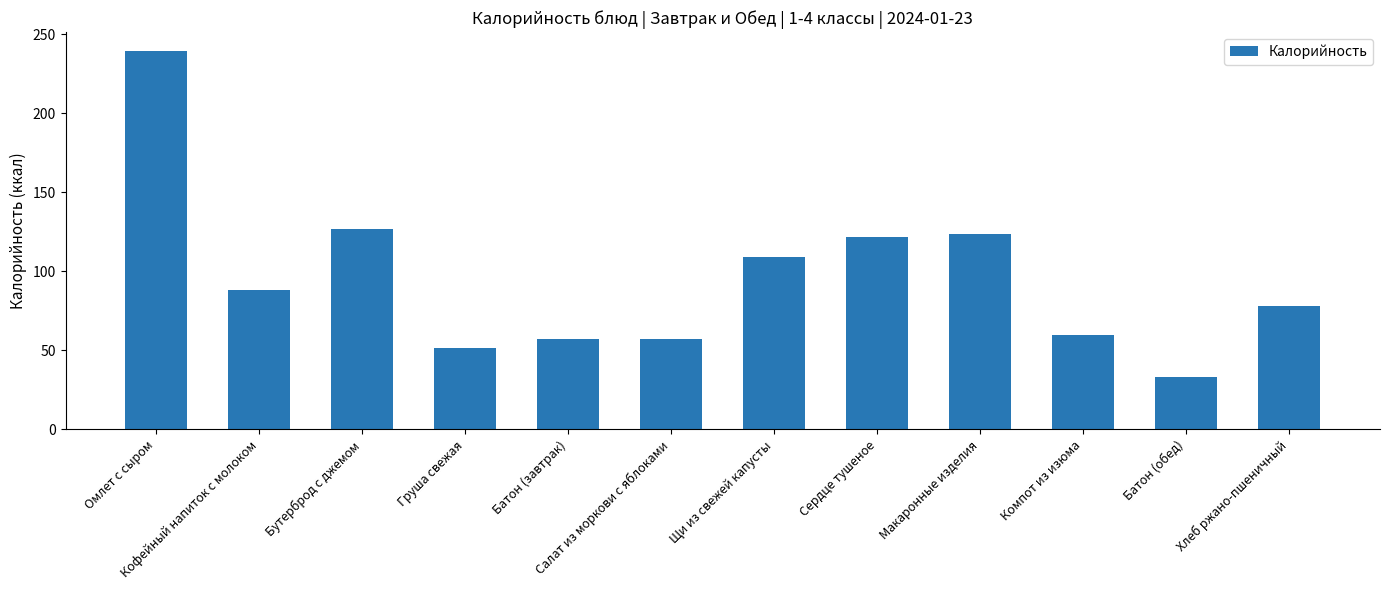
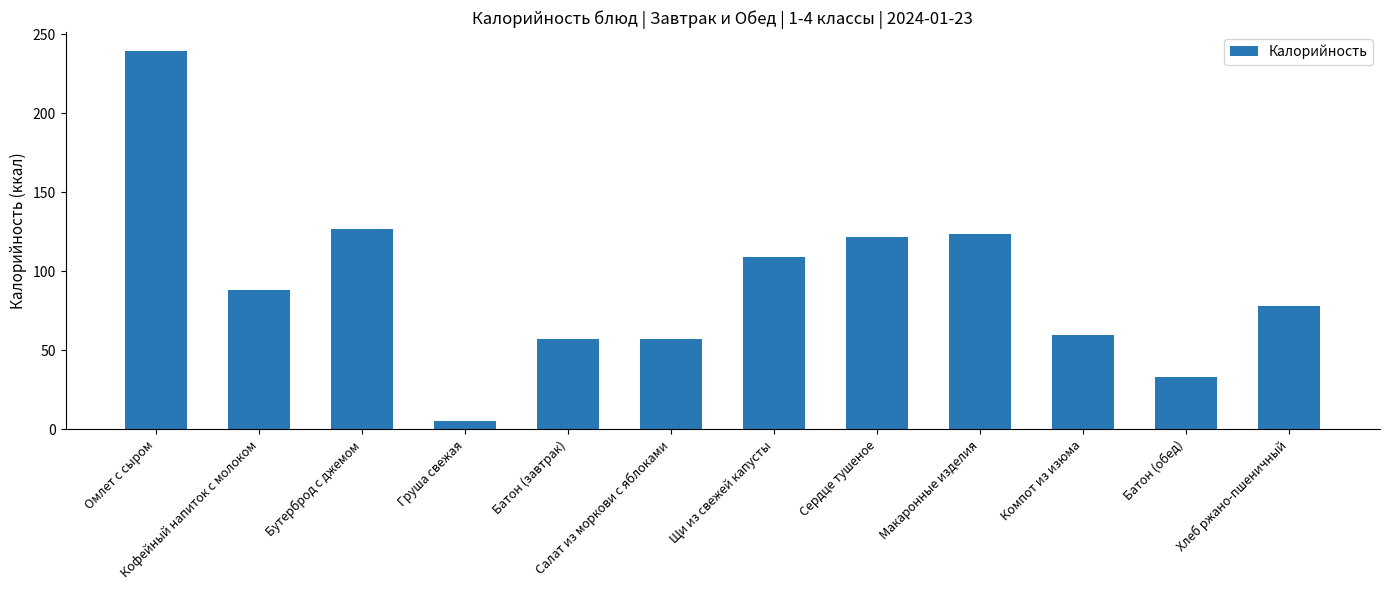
Груша свежая: 52 -> 6
